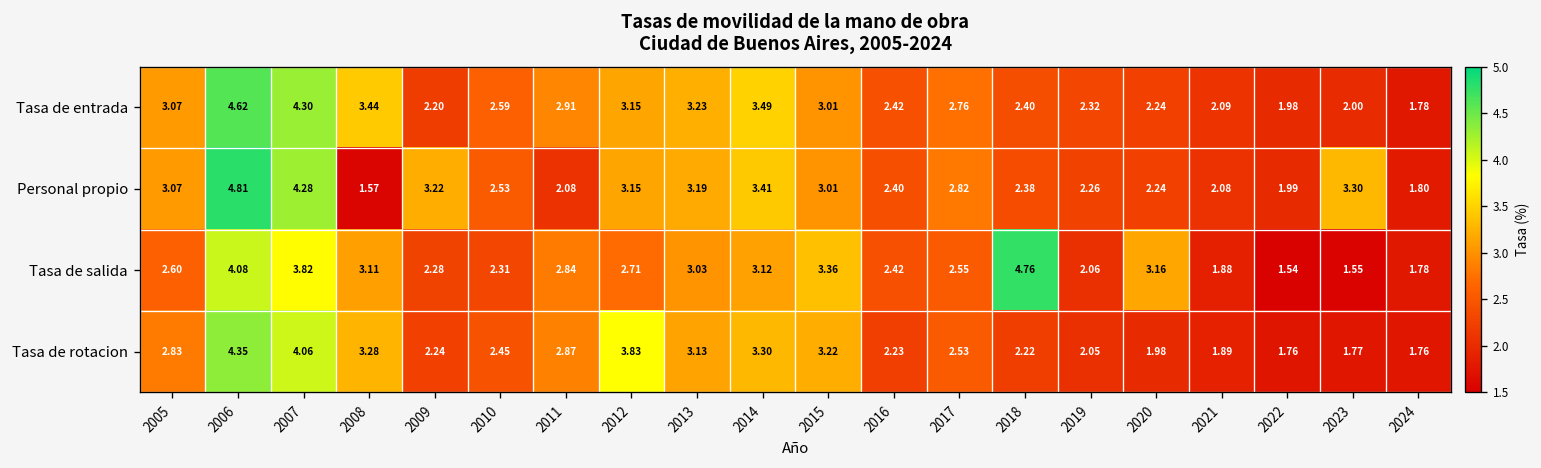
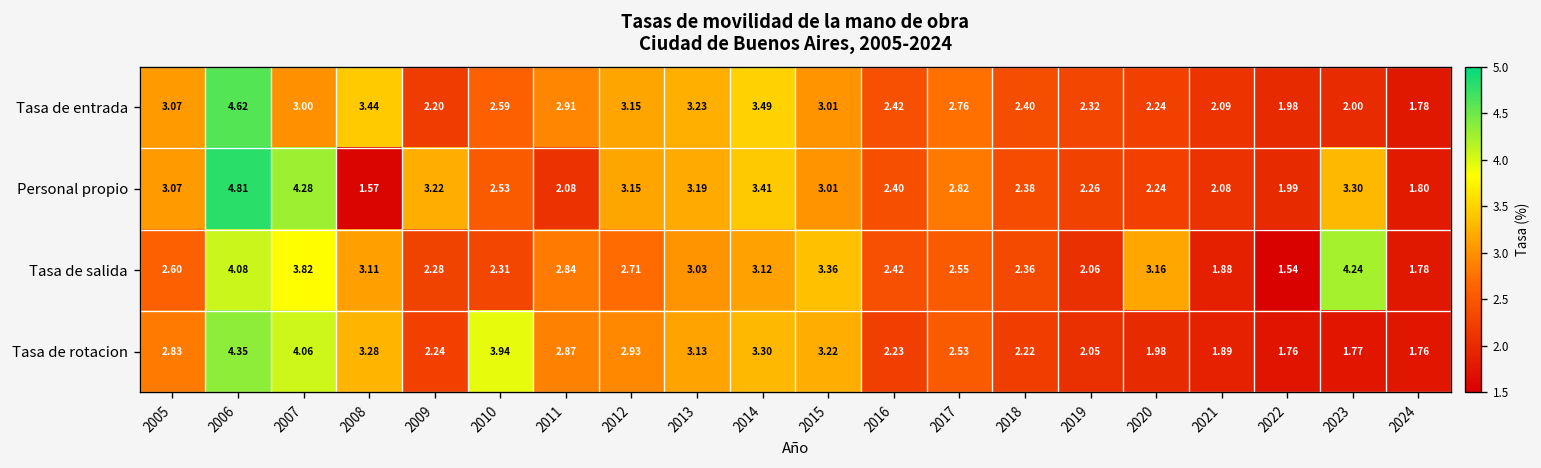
Tasa de entrada, 2007: 4.30 -> 3.00
Tasa de salida, 2018: 4.76 -> 2.36
Tasa de salida, 2023: 1.55 -> 4.24
Tasa de rotacion, 2010: 2.45 -> 3.94
Tasa de rotacion, 2012: 3.83 -> 2.93
